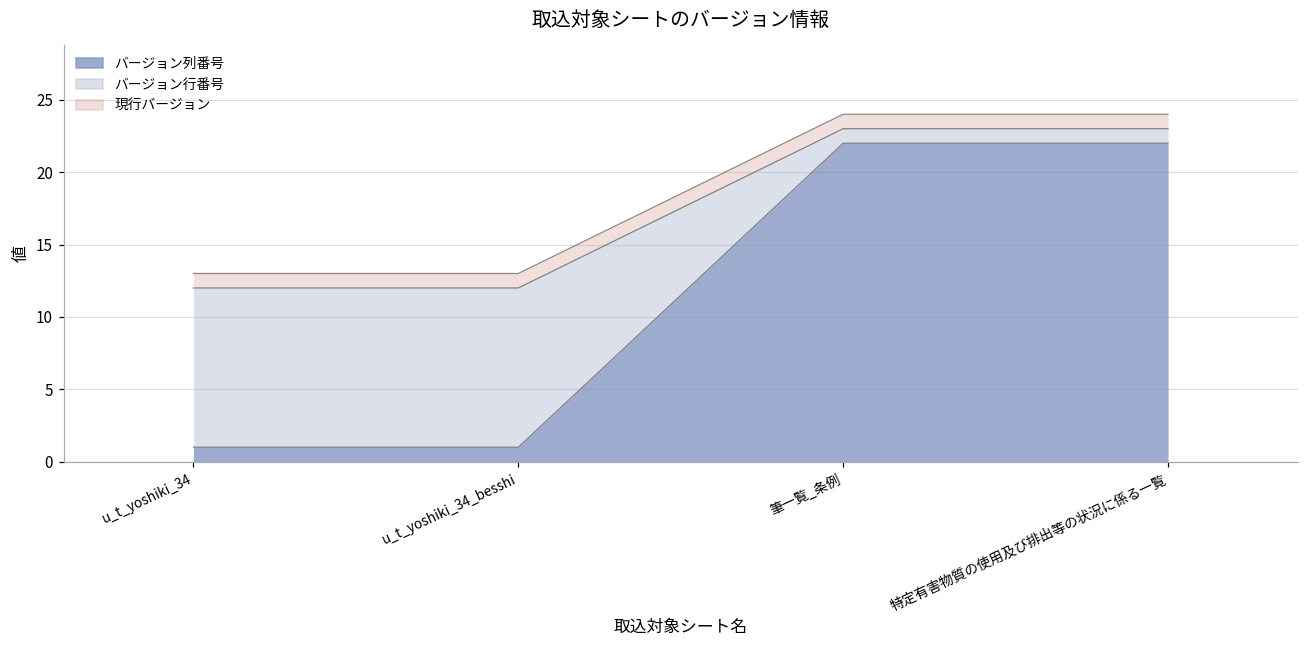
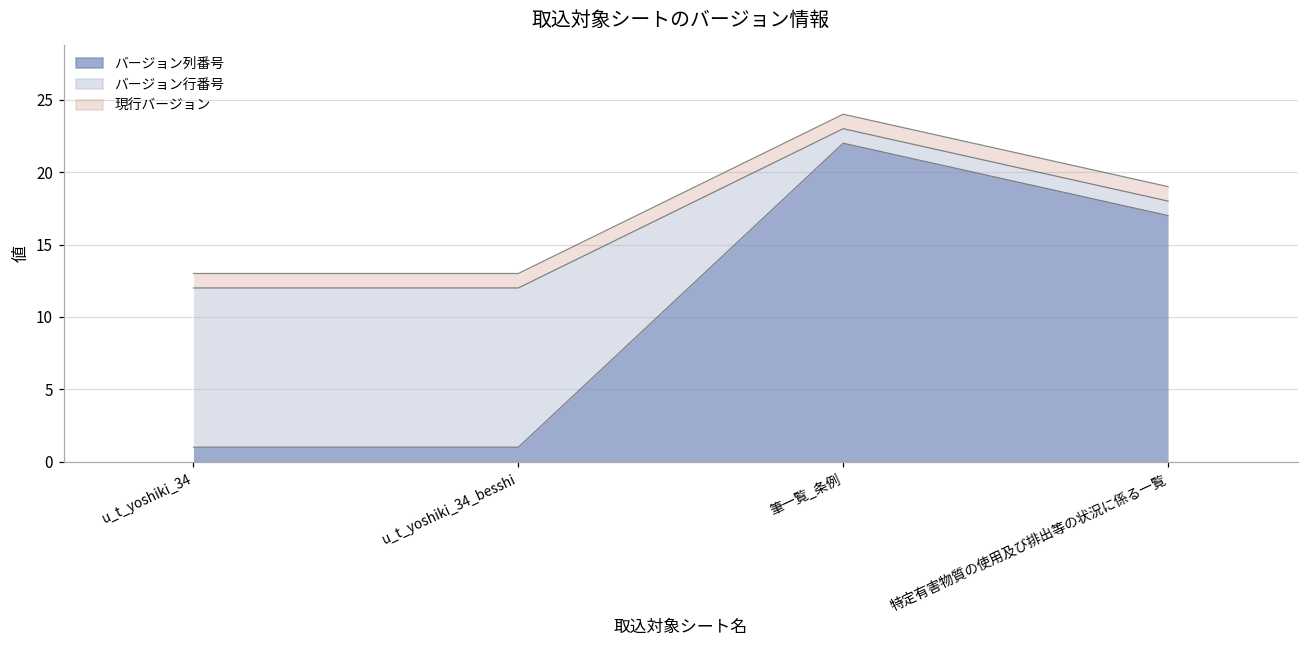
バージョン列番号, 特定有害物質の使用及び排出等の状況に係る一覧: 22 -> 17
